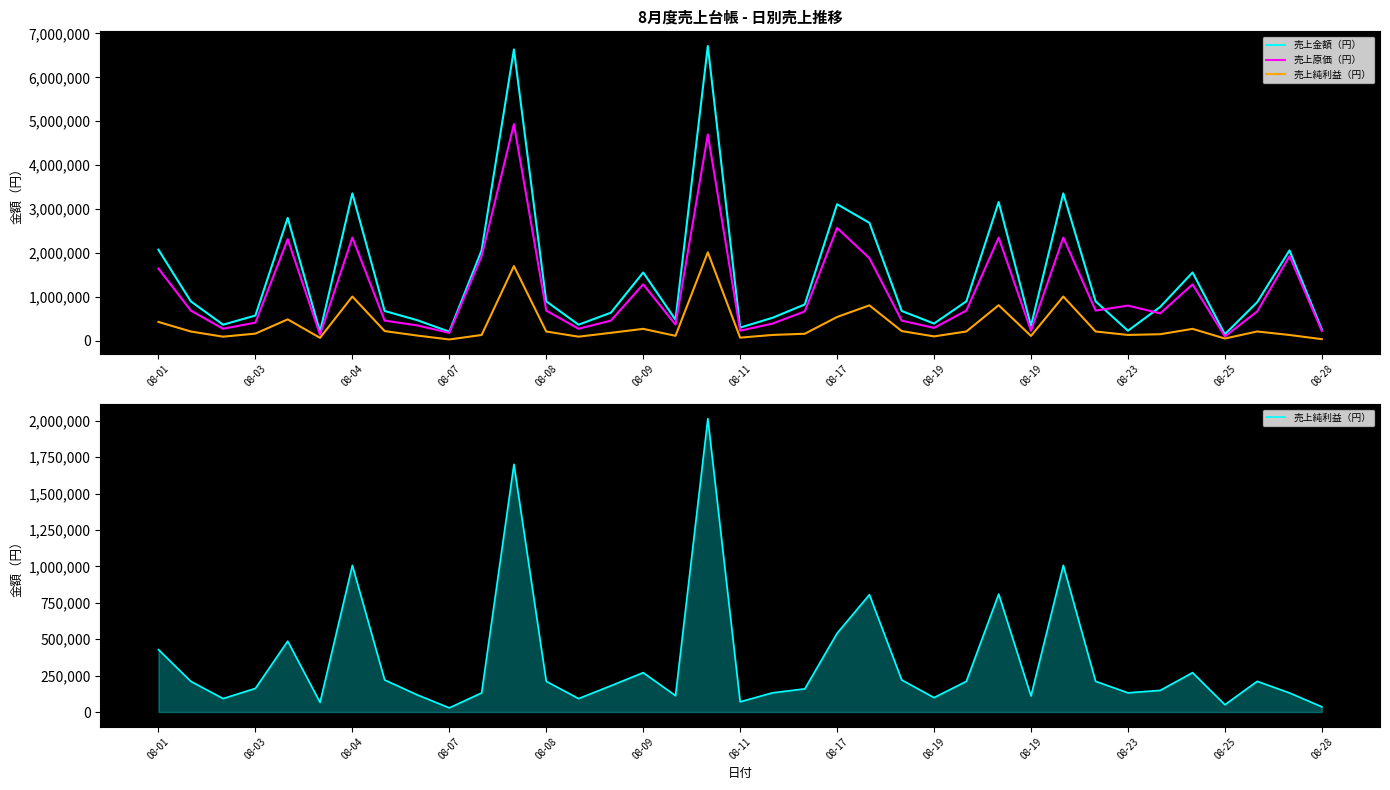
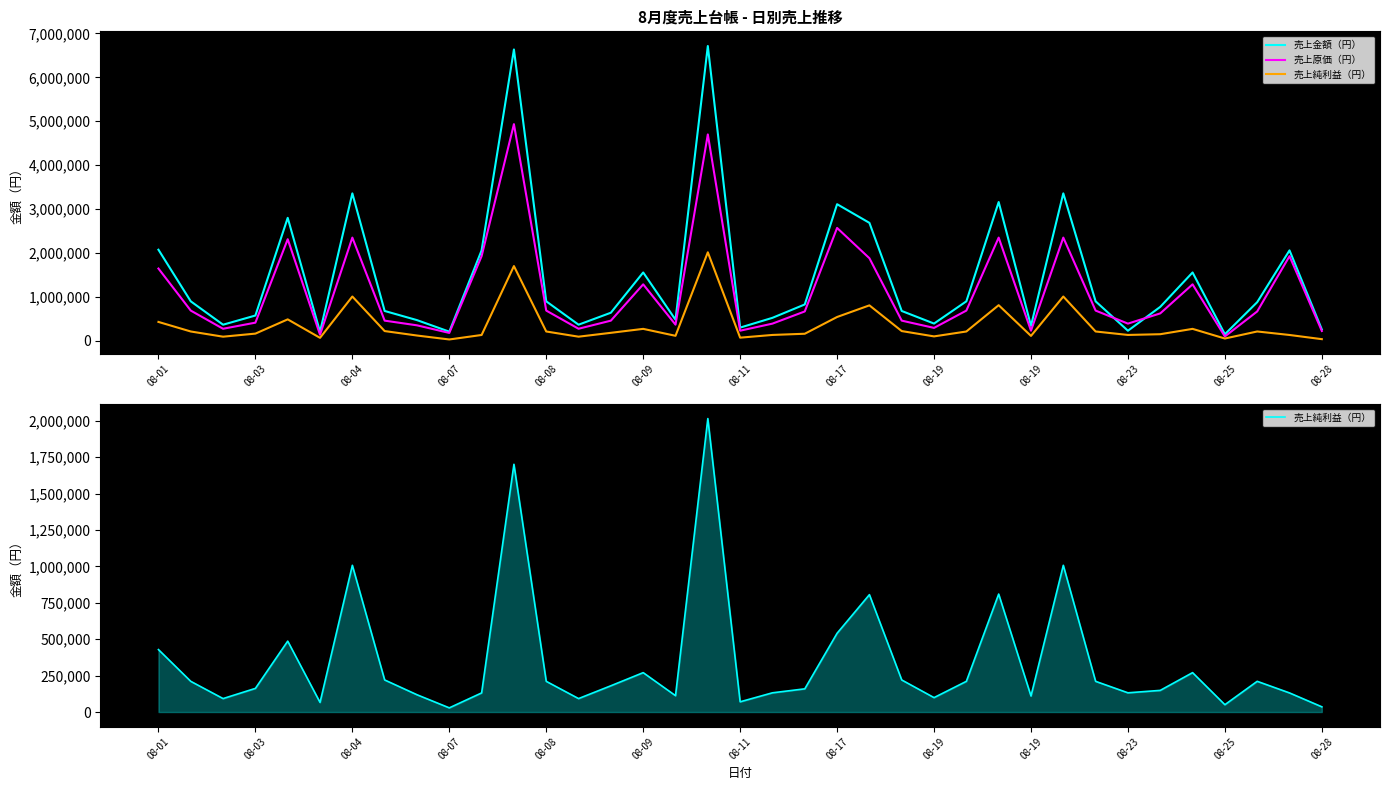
8月度売上台帳 - 日別売上推移, 売上原価（円）, 08-23: 800,000 -> 400,000
